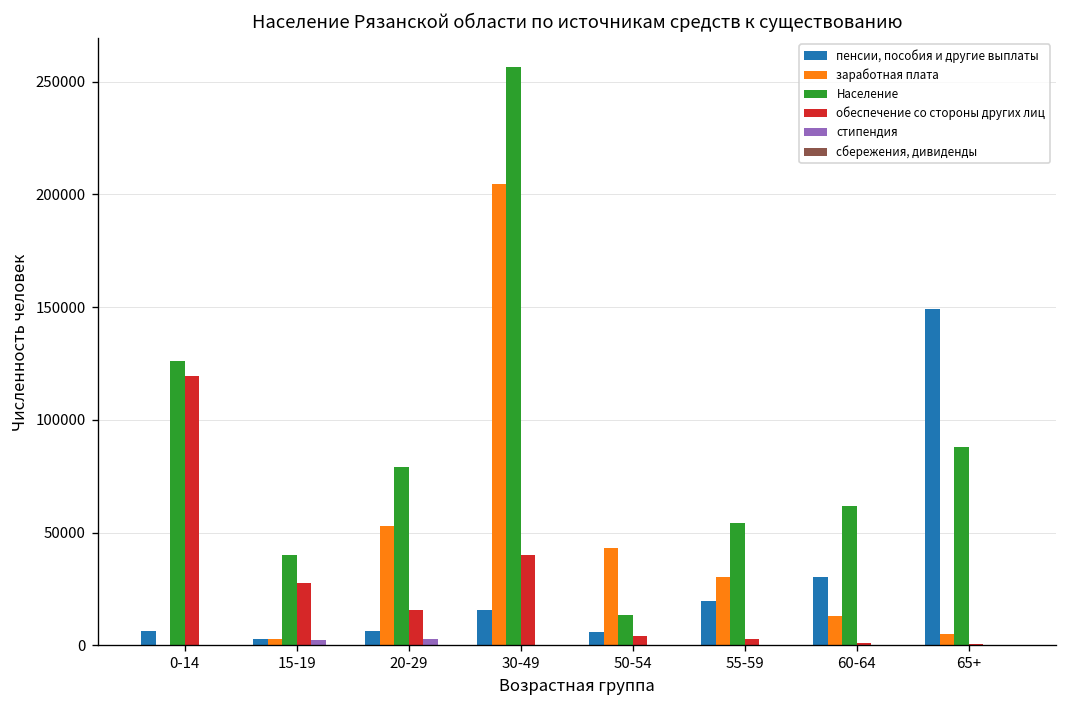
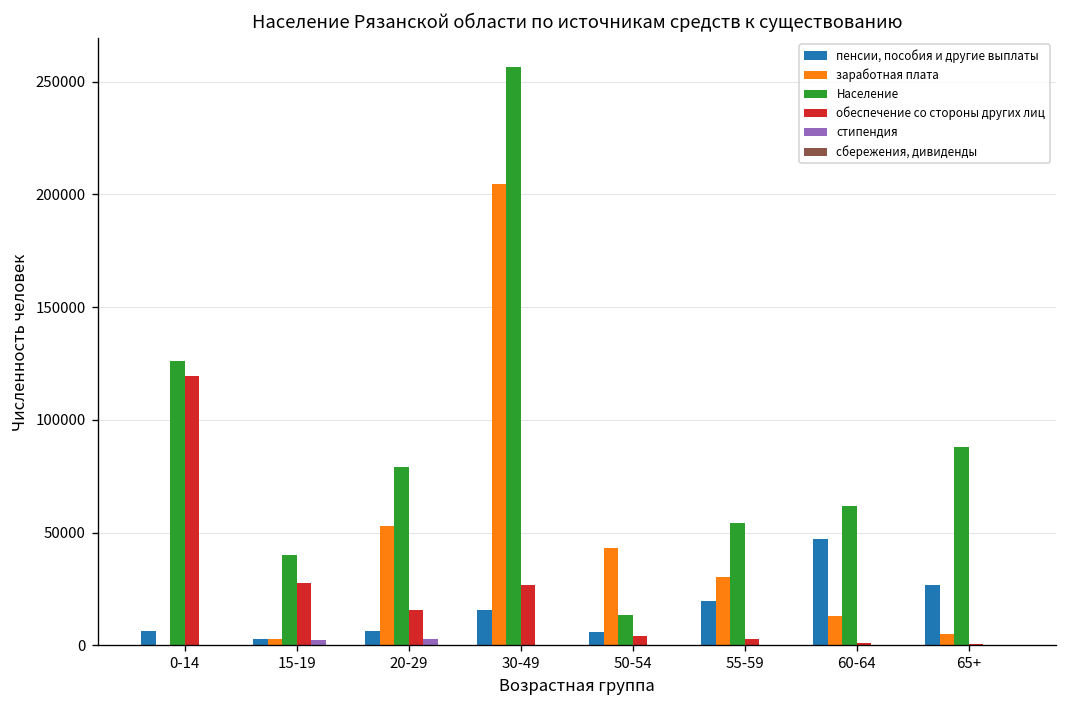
обеспечение со стороны других лиц, 30-49: 40000 -> 27000
пенсии, пособия и другие выплаты, 60-64: 30000 -> 47000
пенсии, пособия и другие выплаты, 65+: 149000 -> 27000
